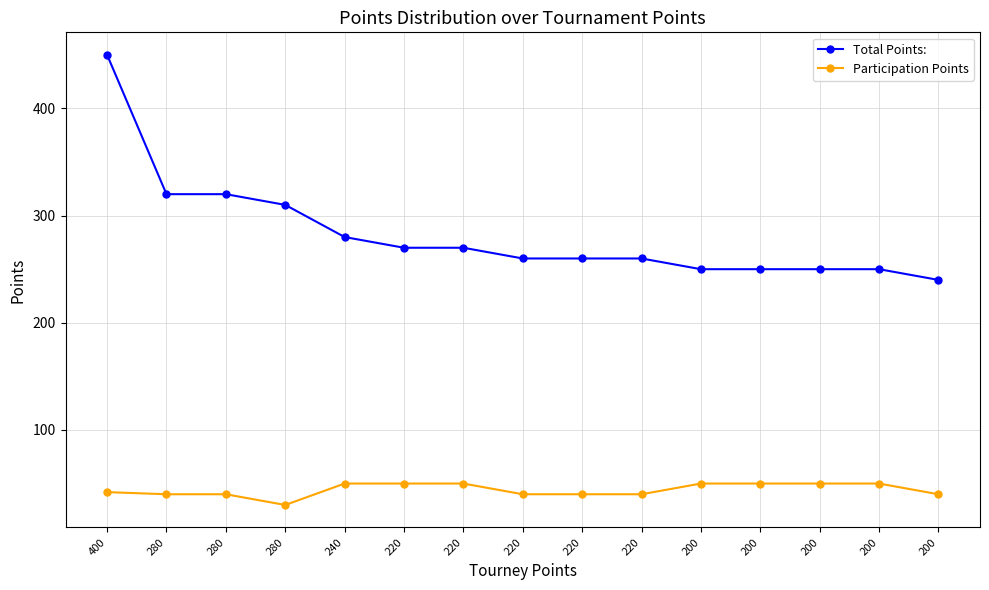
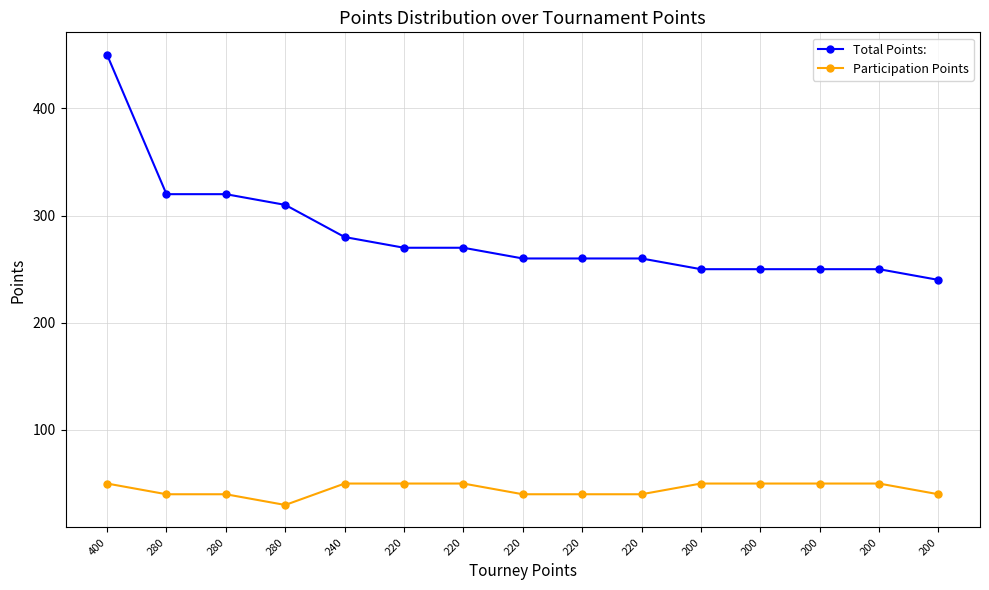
Participation Points, 400: 42 -> 50
